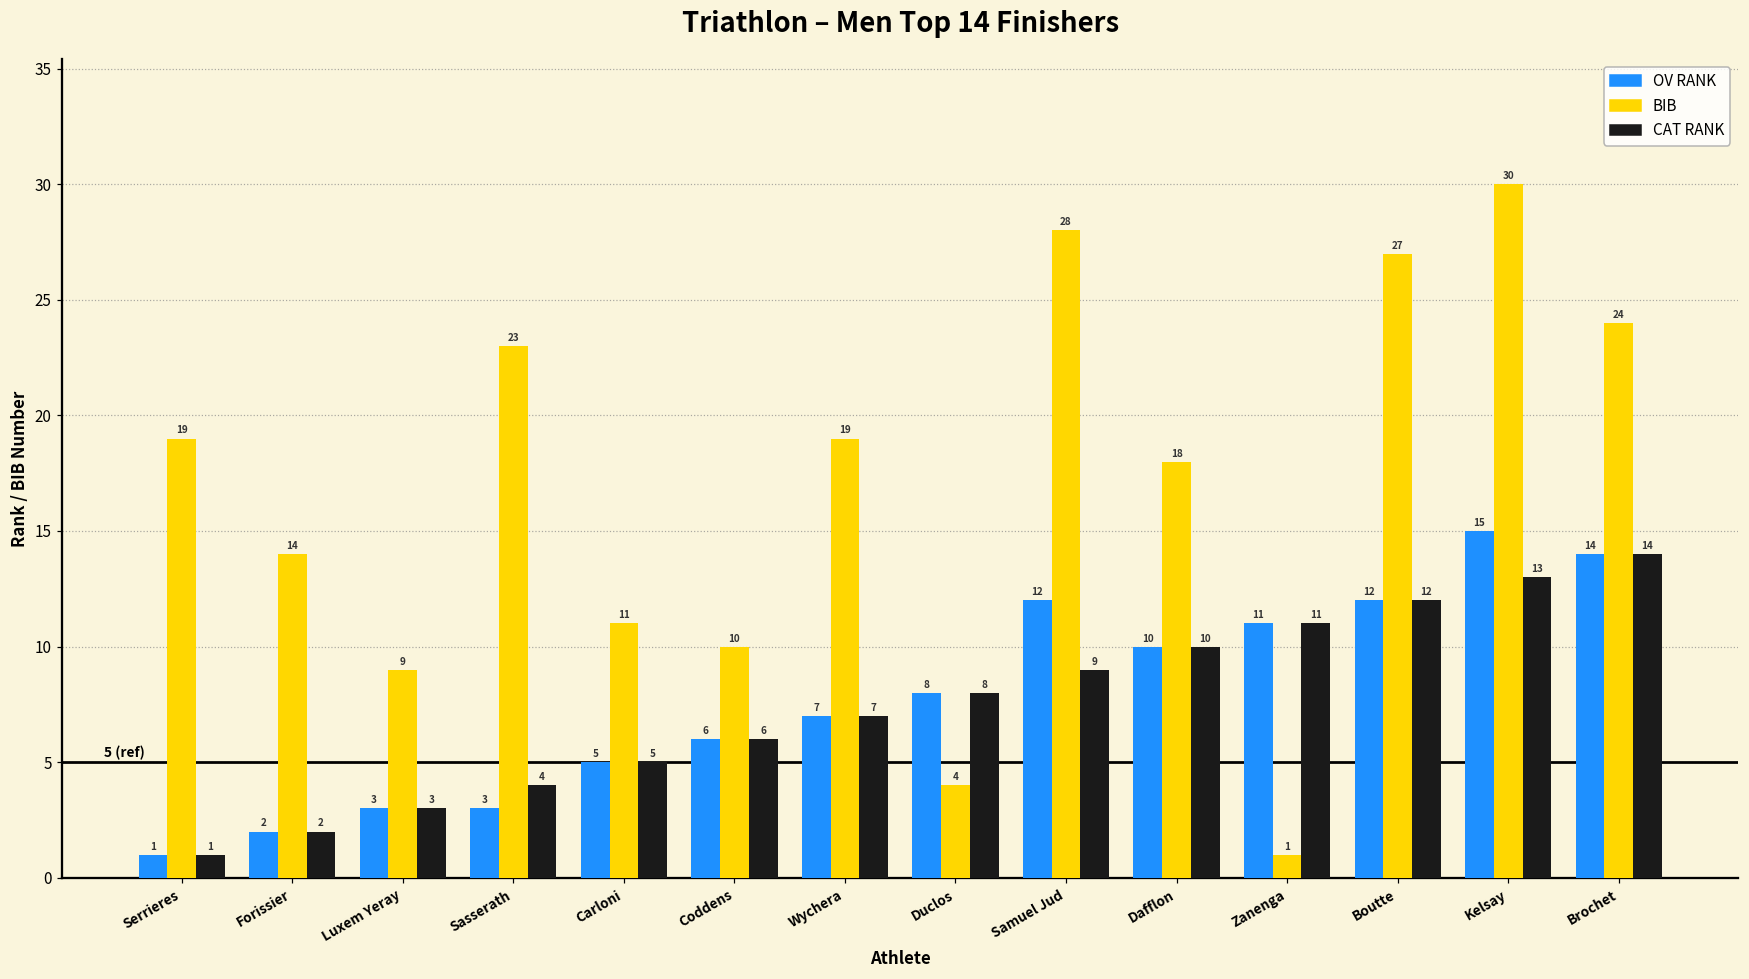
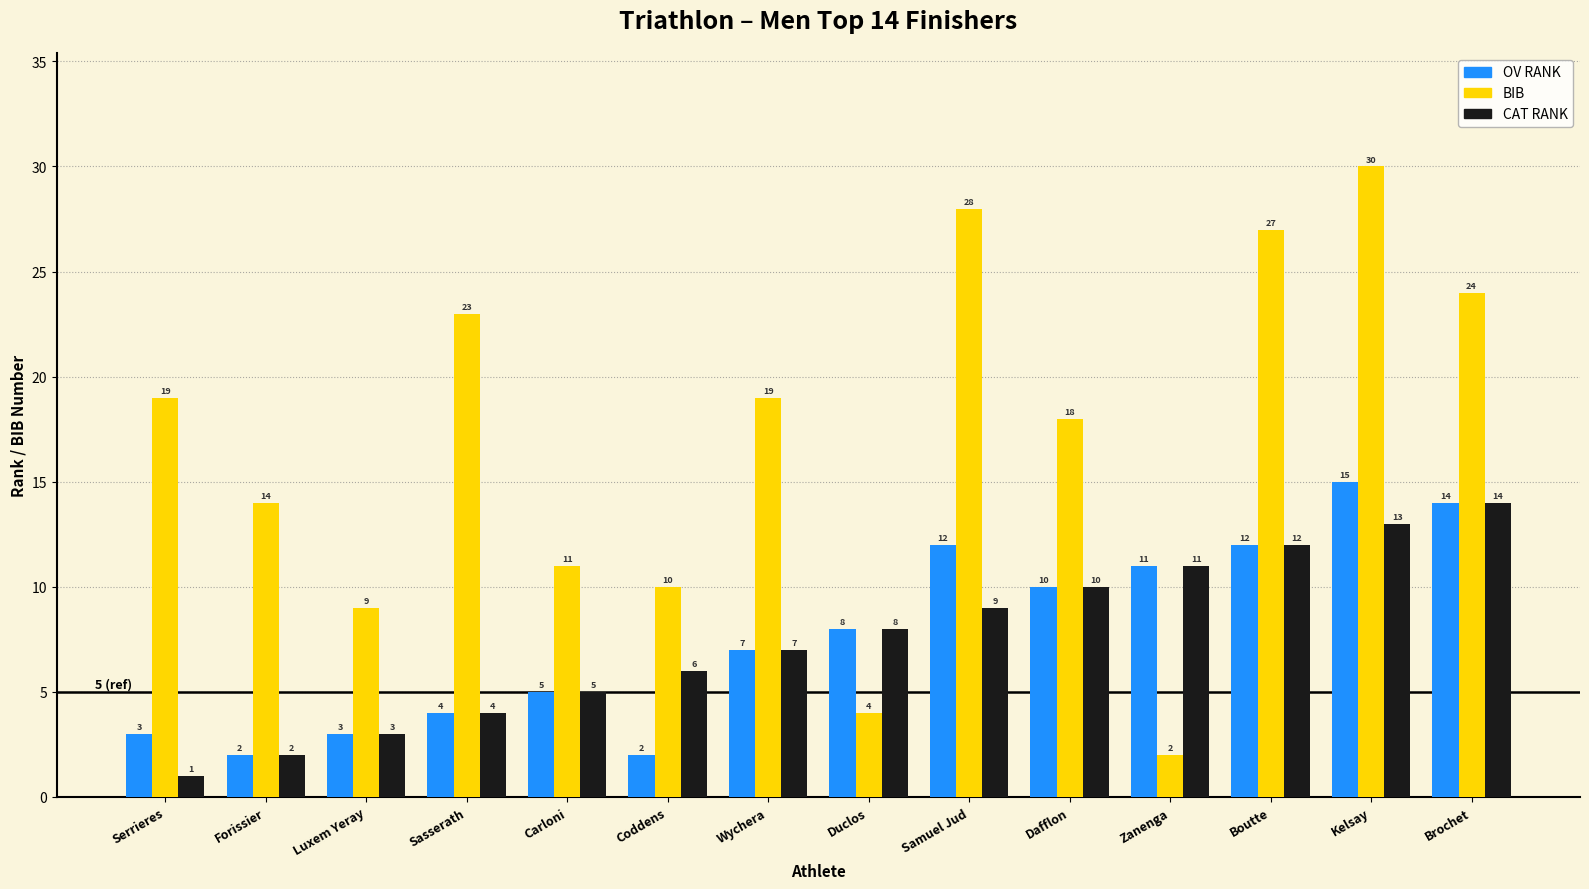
OV RANK, Serrieres: 1 -> 3
OV RANK, Sasserath: 3 -> 4
OV RANK, Coddens: 6 -> 2
BIB, Zanenga: 1 -> 2
